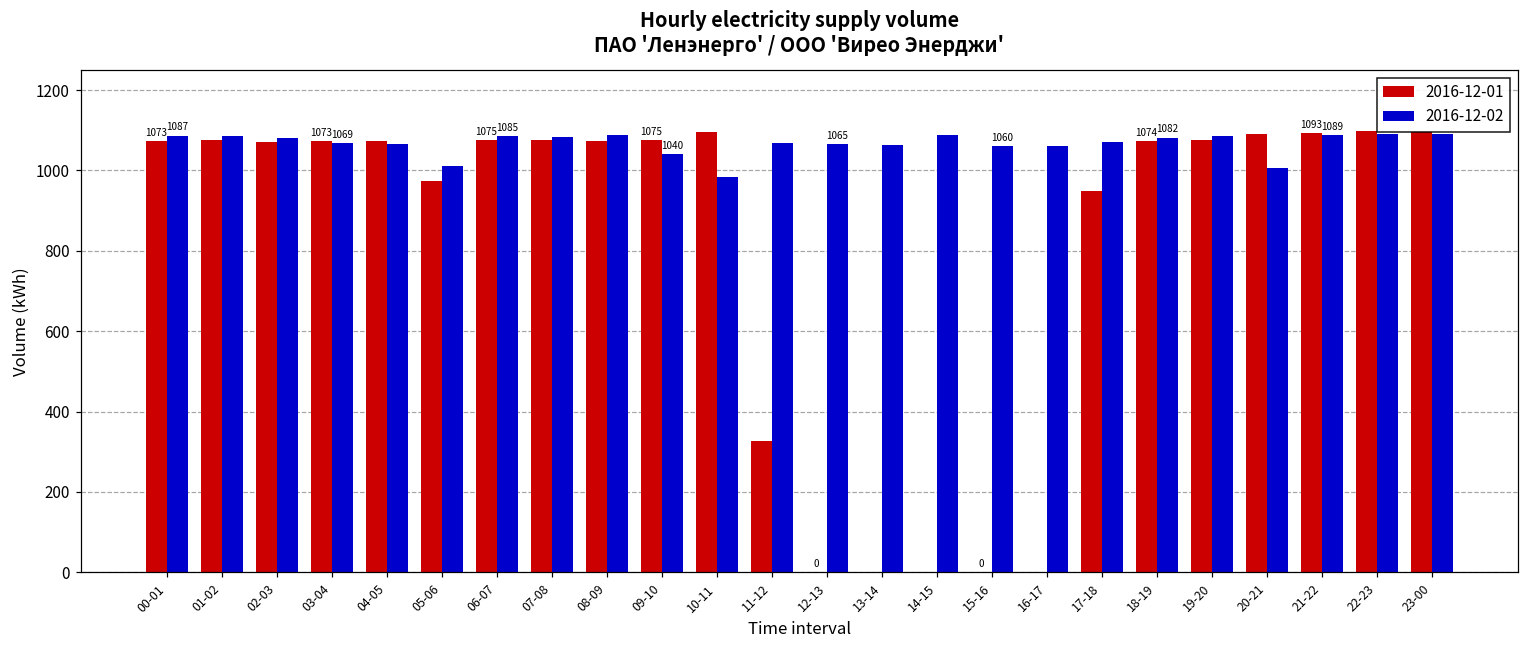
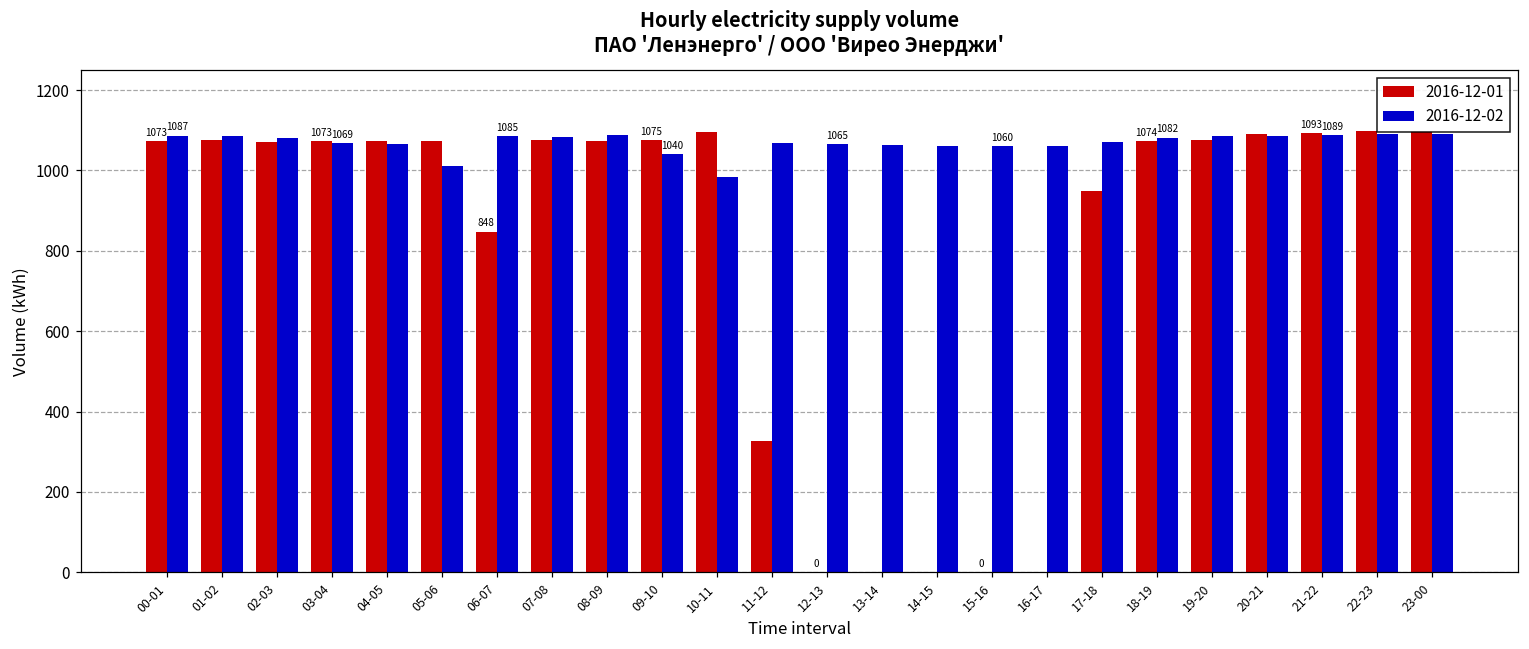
2016-12-01, 05-06: 970 -> 1070
2016-12-01, 06-07: 1075 -> 848
2016-12-02, 14-15: 1090 -> 1060
2016-12-02, 20-21: 1010 -> 1090
